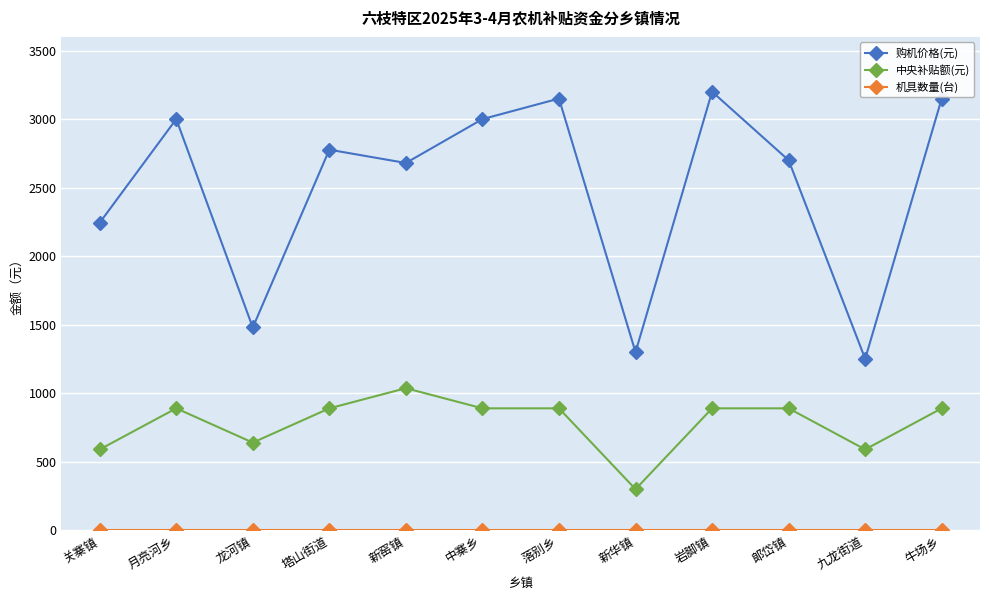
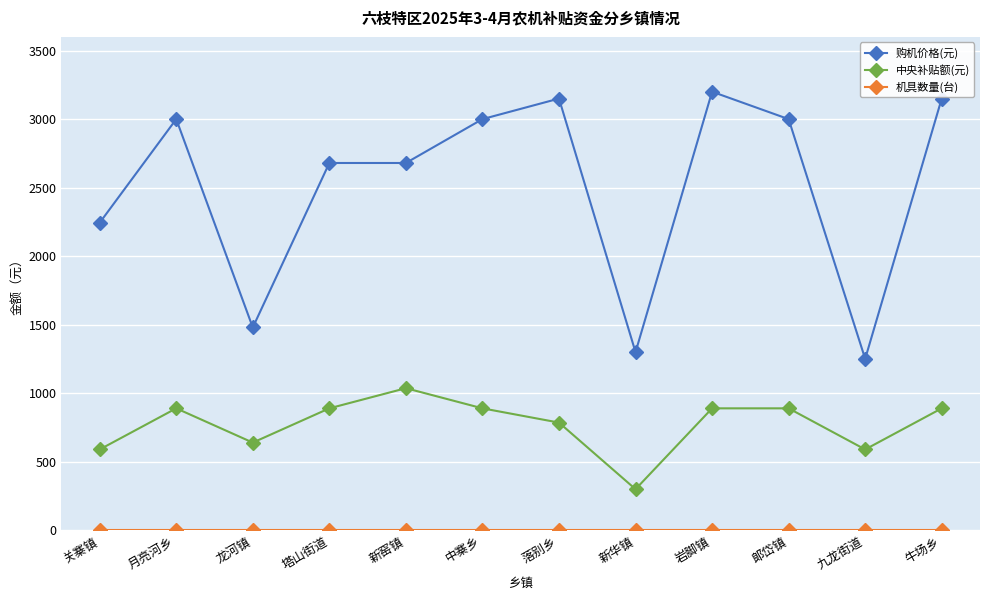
购机价格(元), 塔山街道: 2780 -> 2680
中央补贴额(元), 落别乡: 890 -> 790
购机价格(元), 郞岱镇: 2700 -> 3000
